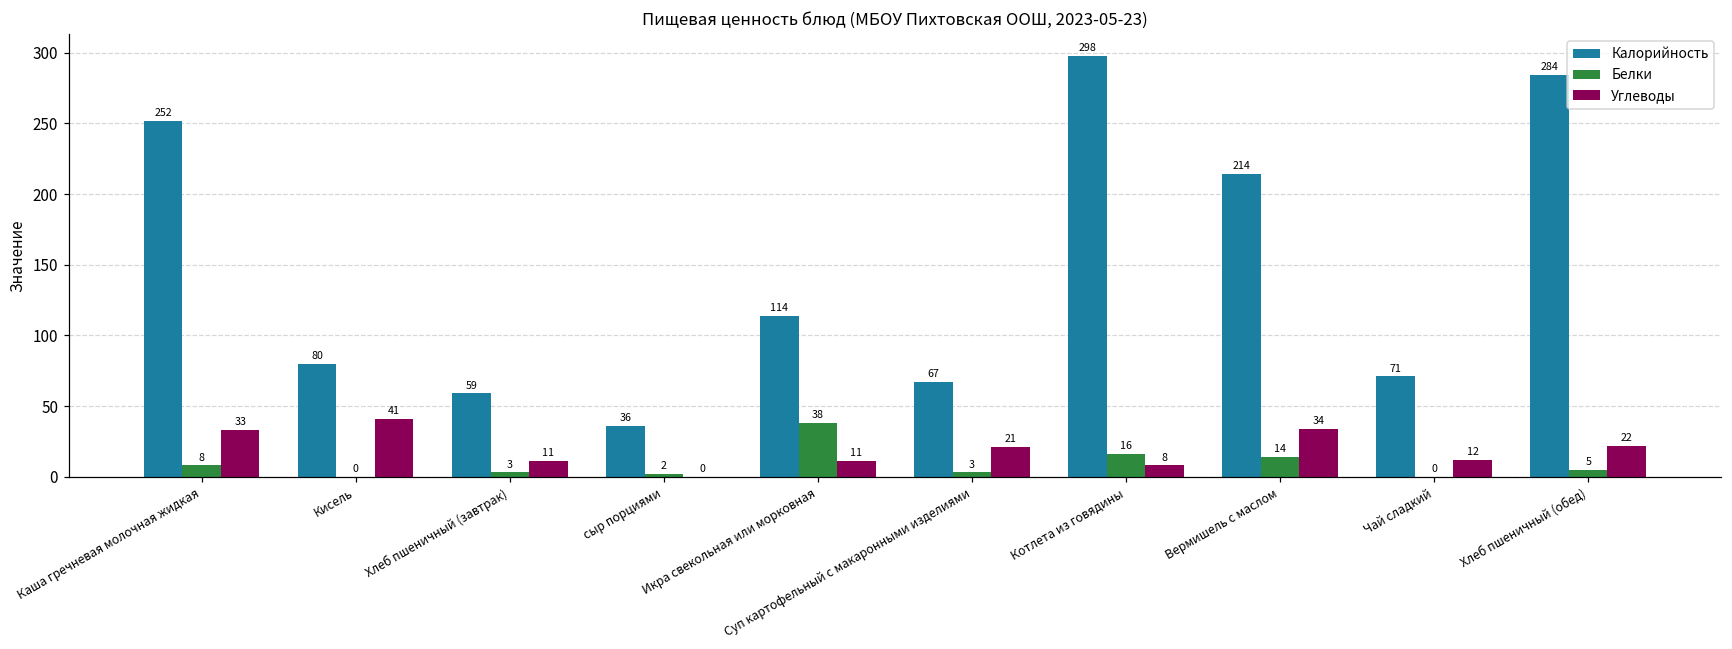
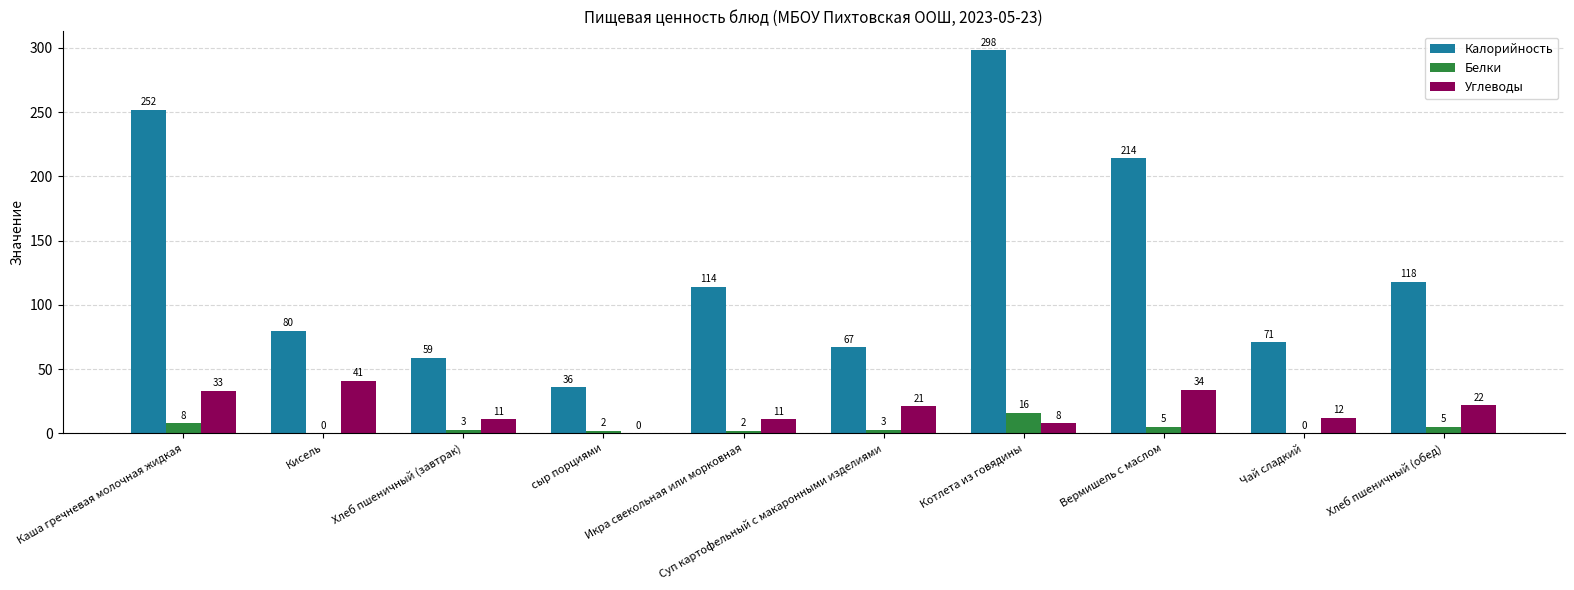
Белки, Икра свекольная или морковная: 38 -> 2
Белки, Вермишель с маслом: 14 -> 5
Калорийность, Хлеб пшеничный (обед): 284 -> 118
